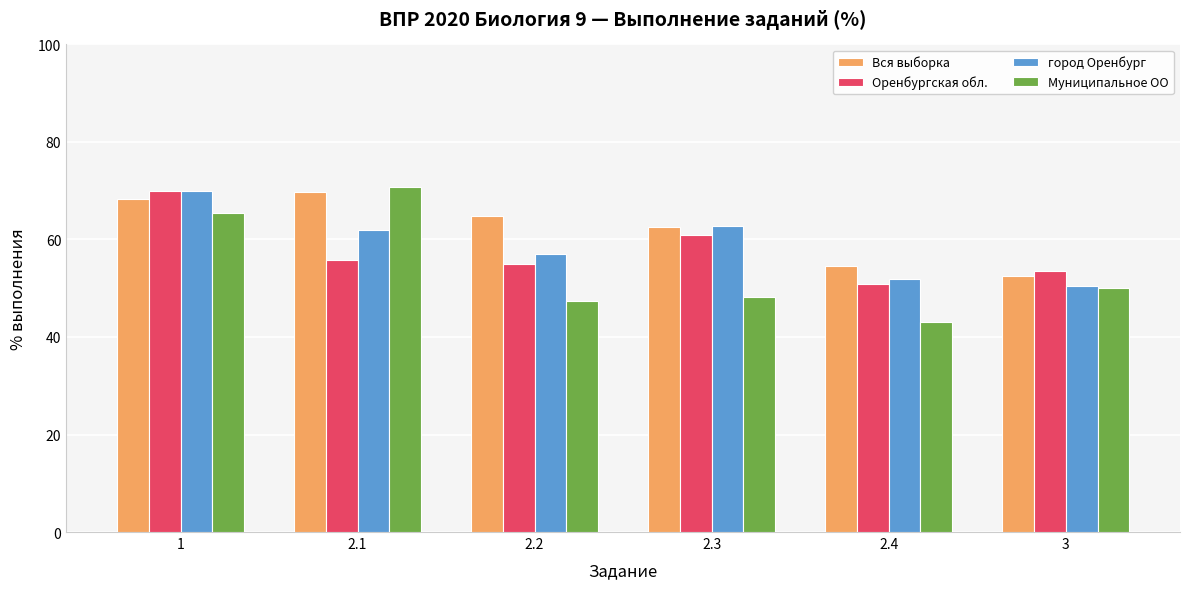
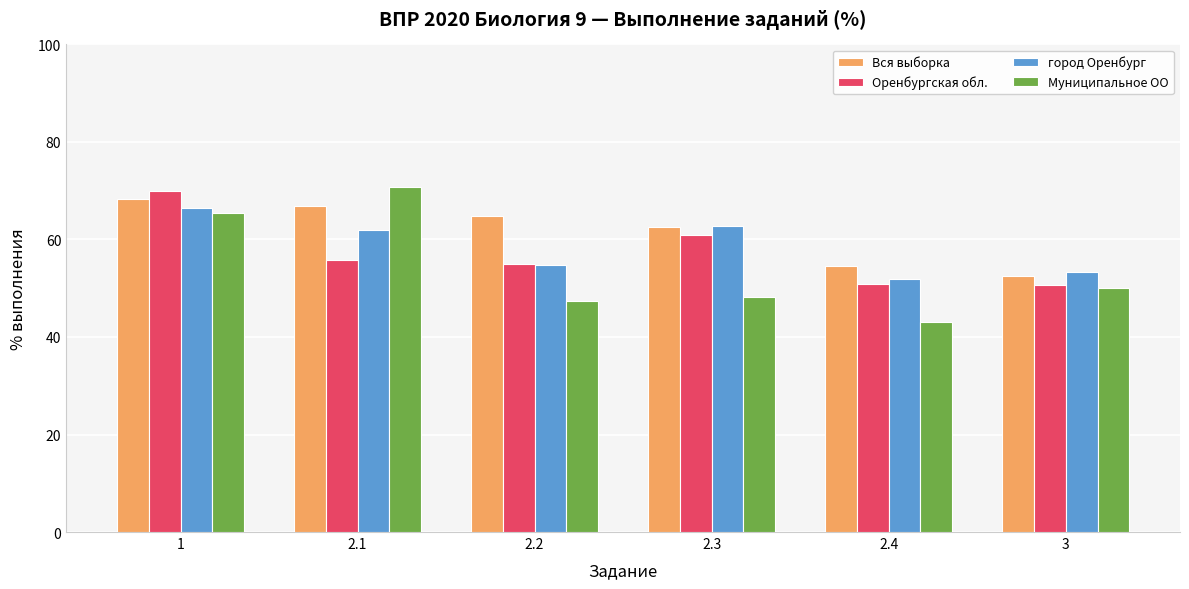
город Оренбург, 1: 70 -> 67
Вся выборка, 2.1: 70 -> 67
город Оренбург, 2.2: 57 -> 55
Оренбургская обл., 3: 54 -> 51
город Оренбург, 3: 50 -> 53
